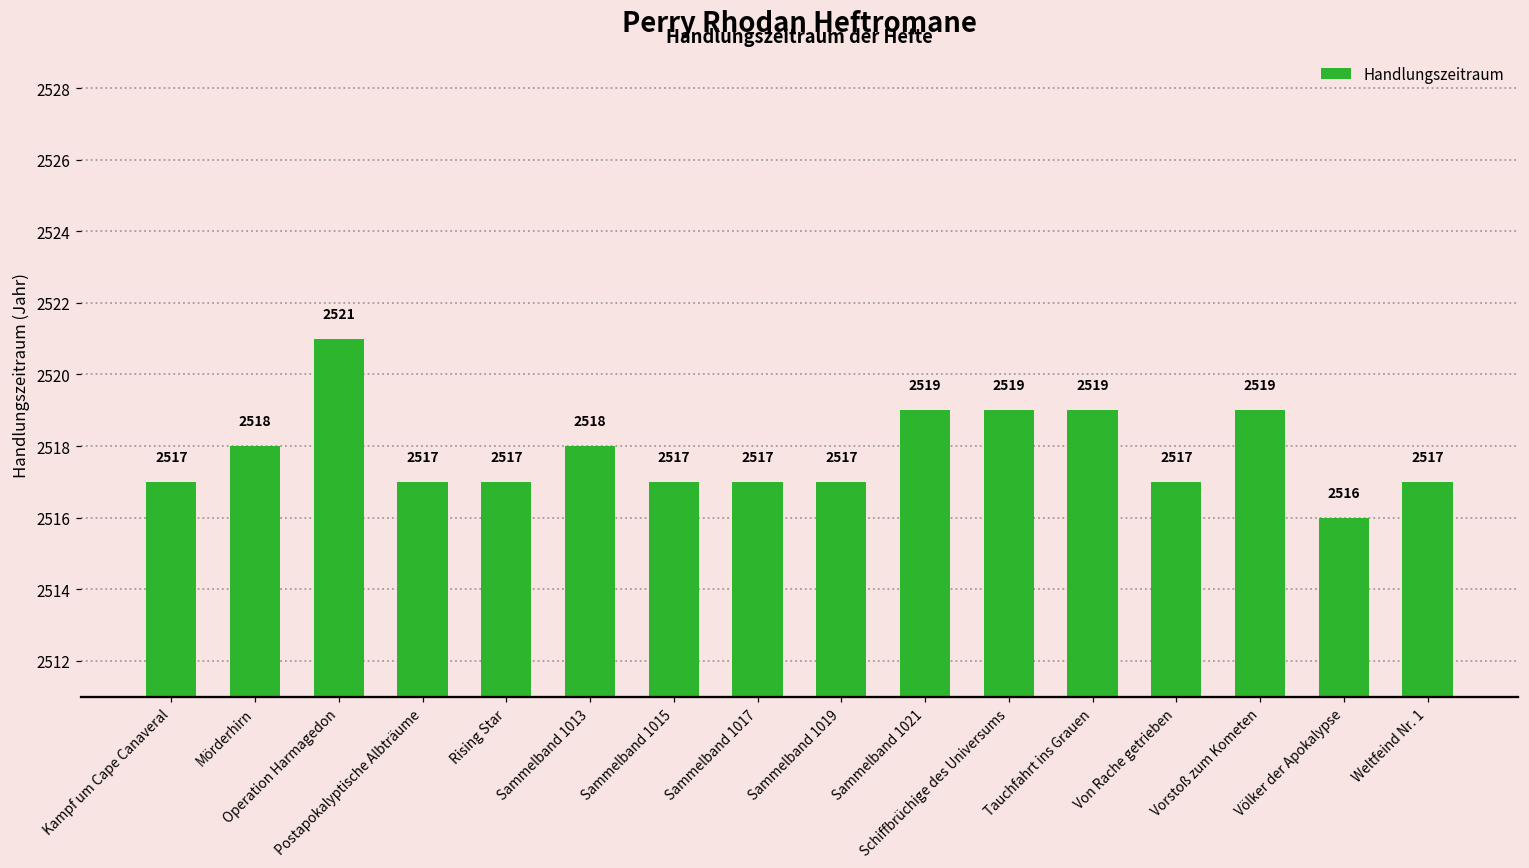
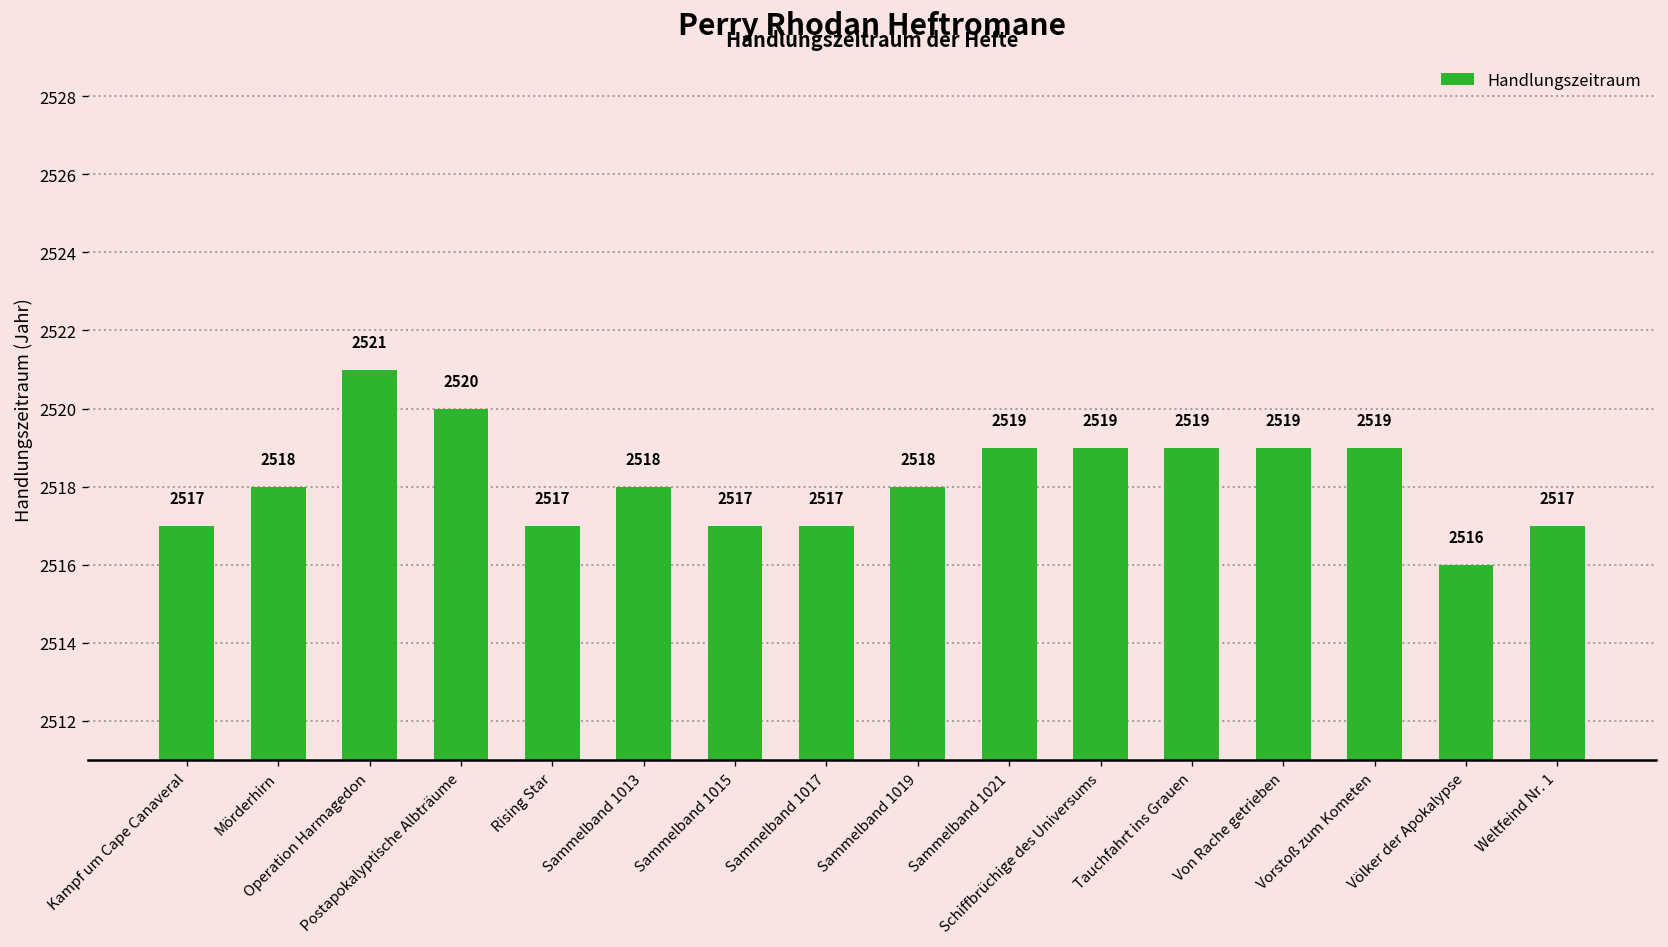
Postapokalyptische Albträume: 2517 -> 2520
Sammelband 1019: 2517 -> 2518
Von Rache getrieben: 2517 -> 2519
